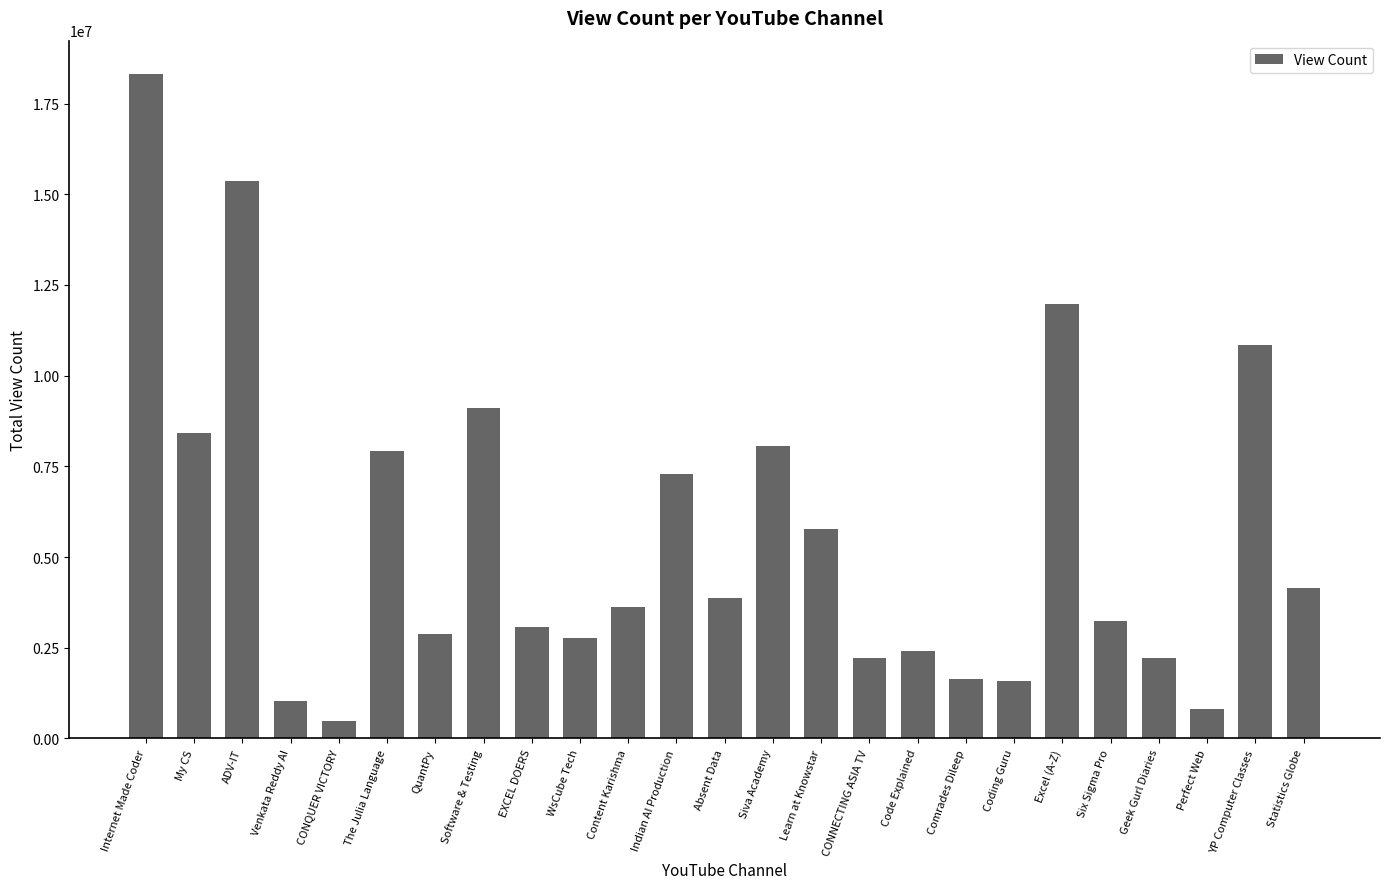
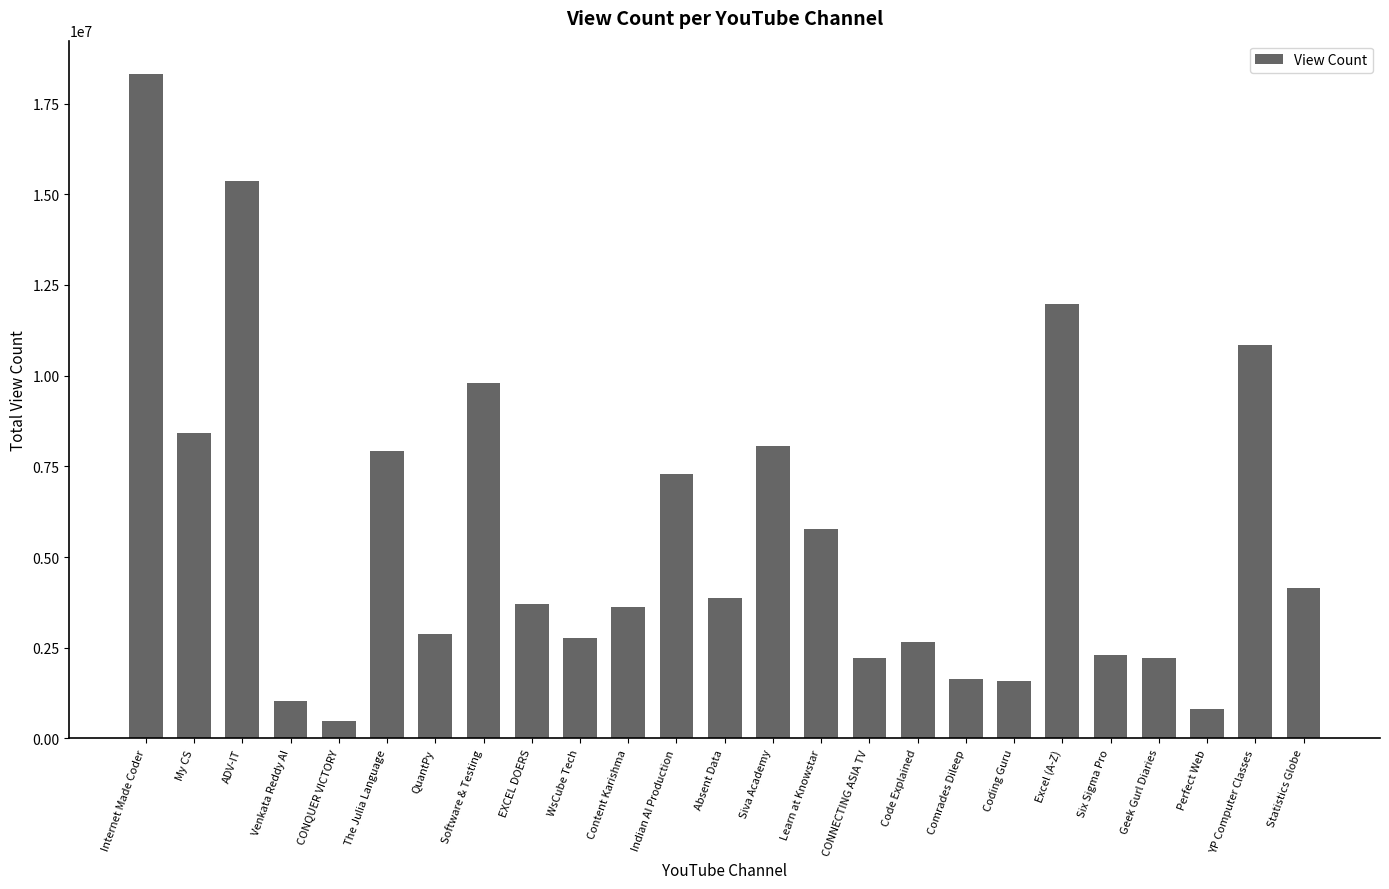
Software & Testing: 9100000 -> 9800000
EXCEL DOERS: 3100000 -> 3700000
Code Explained: 2400000 -> 2700000
Six Sigma Pro: 3200000 -> 2300000
